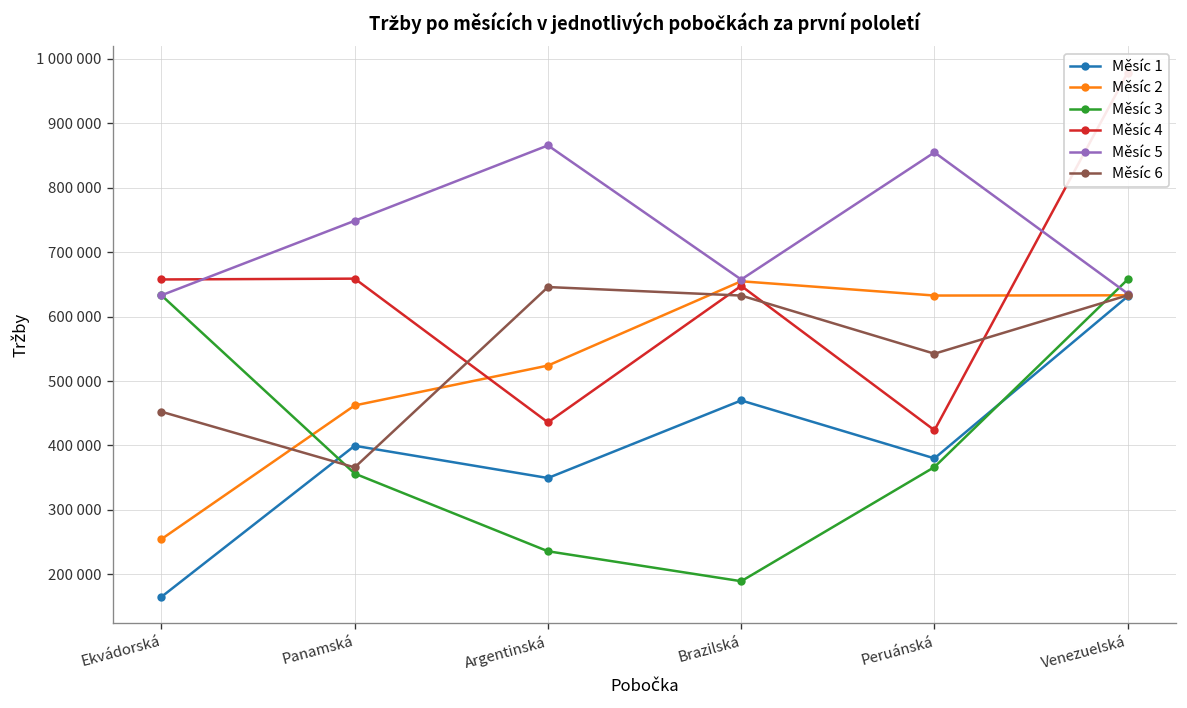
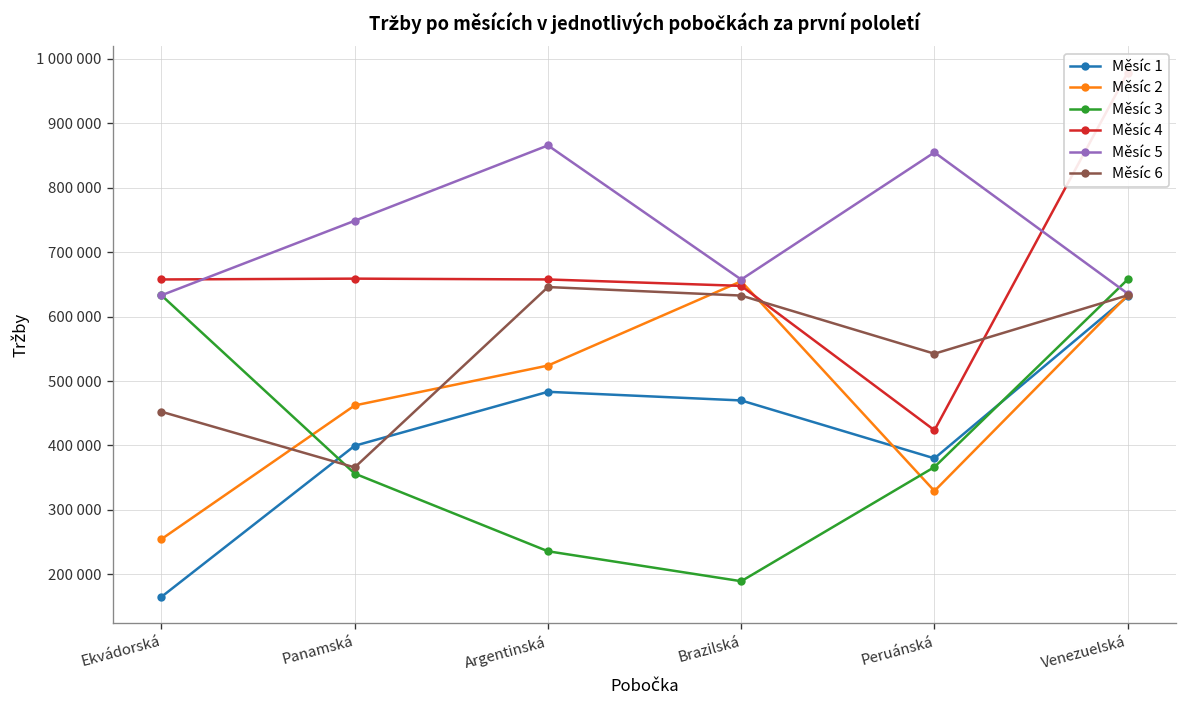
Měsíc 1, Argentinská: 350000 -> 480000
Měsíc 4, Argentinská: 440000 -> 660000
Měsíc 2, Peruánská: 630000 -> 330000
